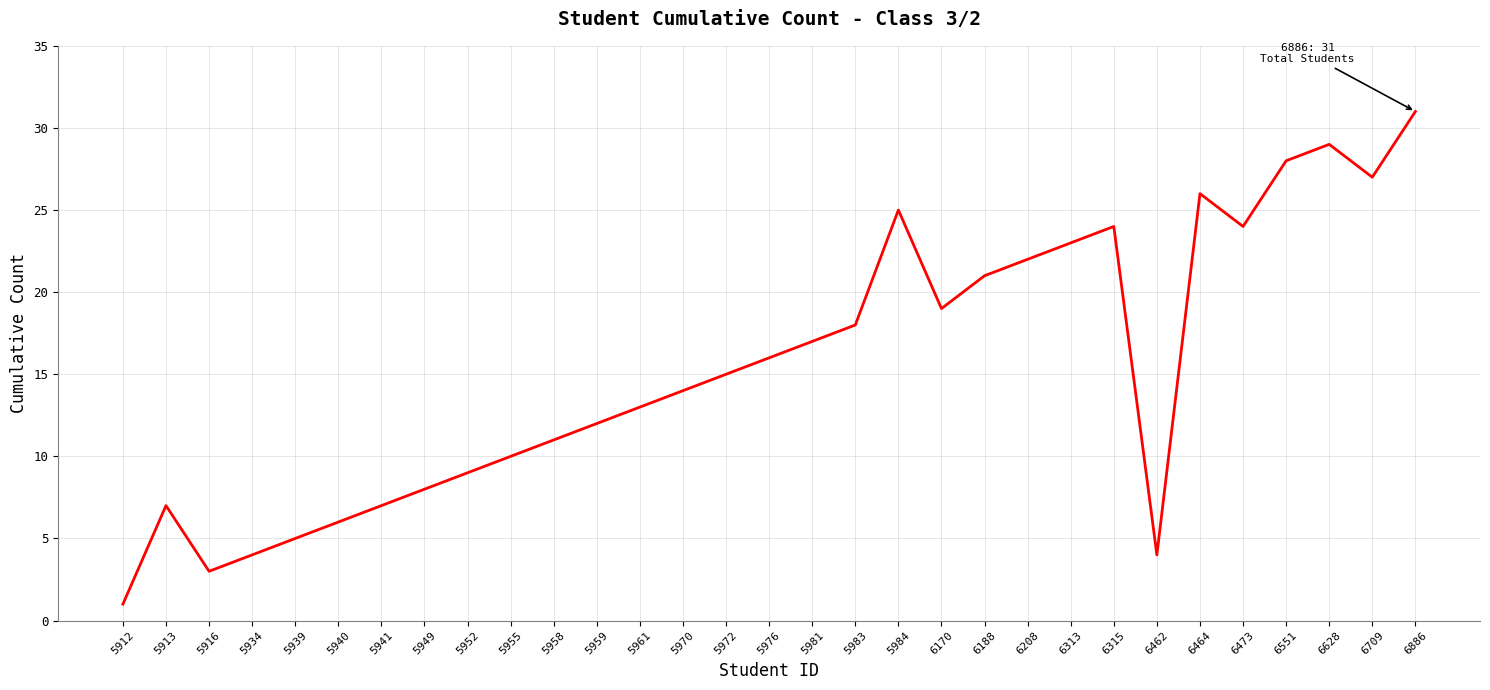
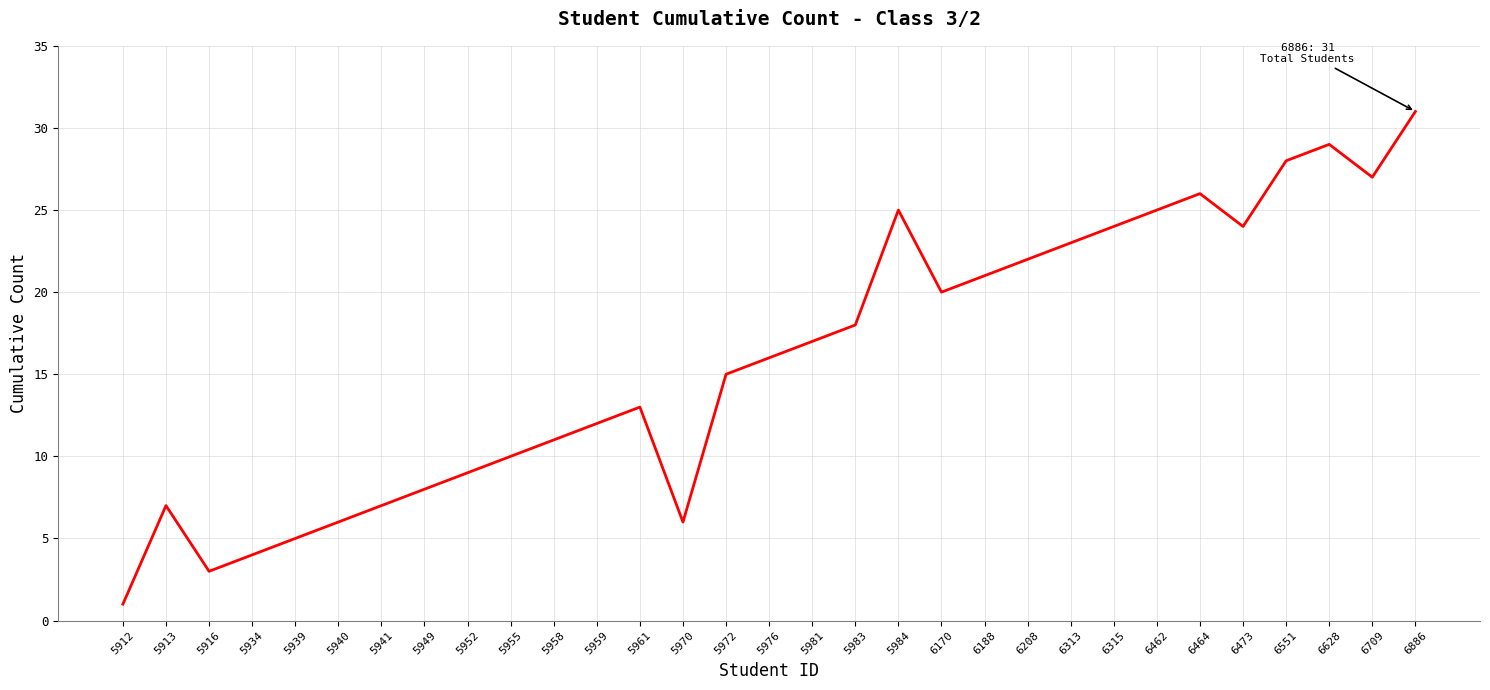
5970: 14 -> 6
6170: 19 -> 20
6462: 4 -> 25
